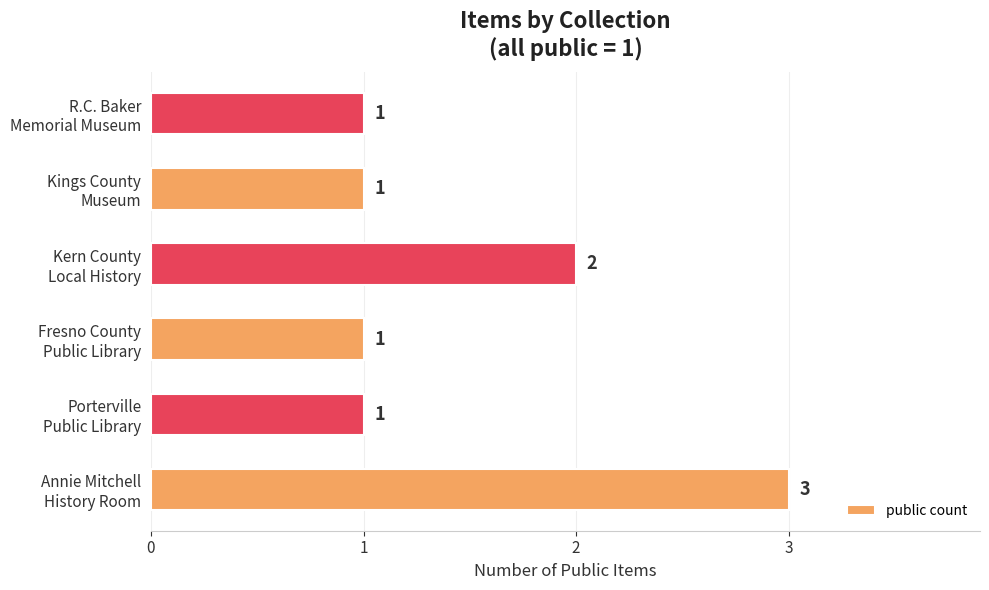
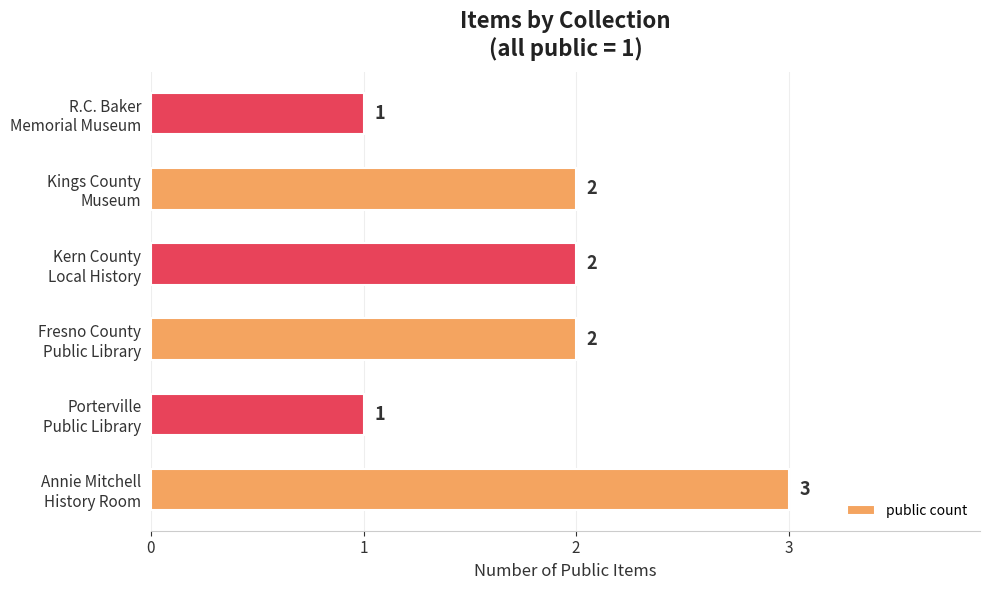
Kings County Museum: 1 -> 2
Fresno County Public Library: 1 -> 2
